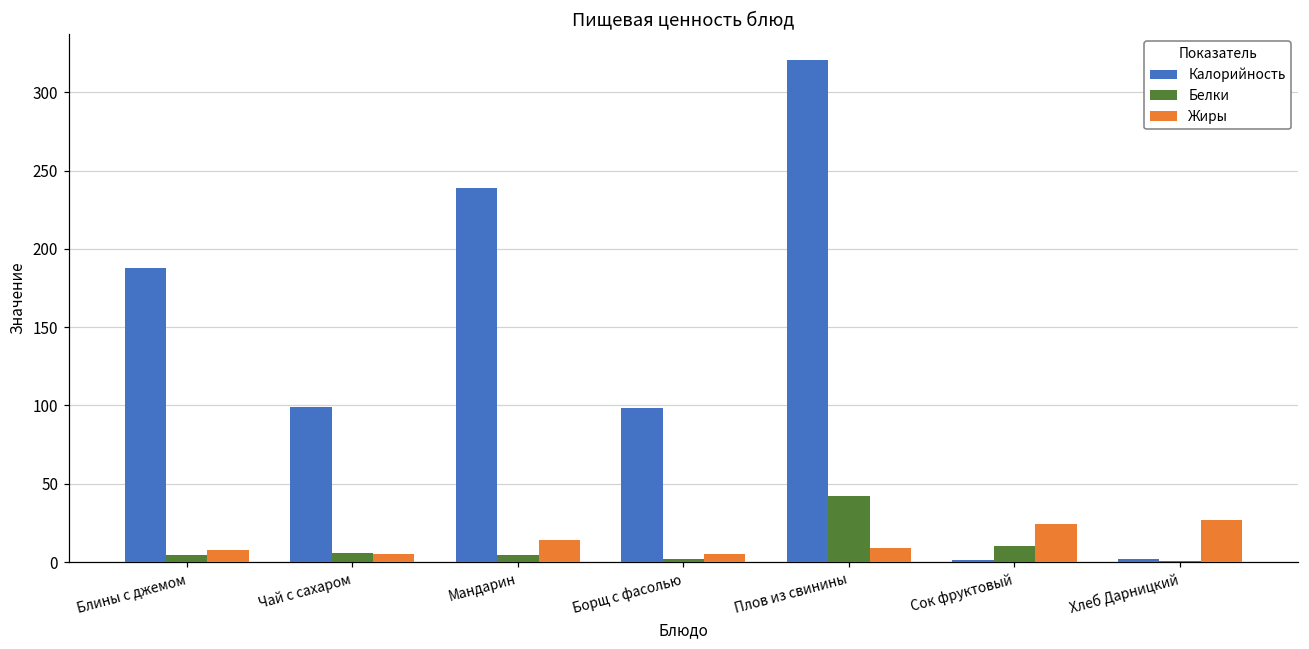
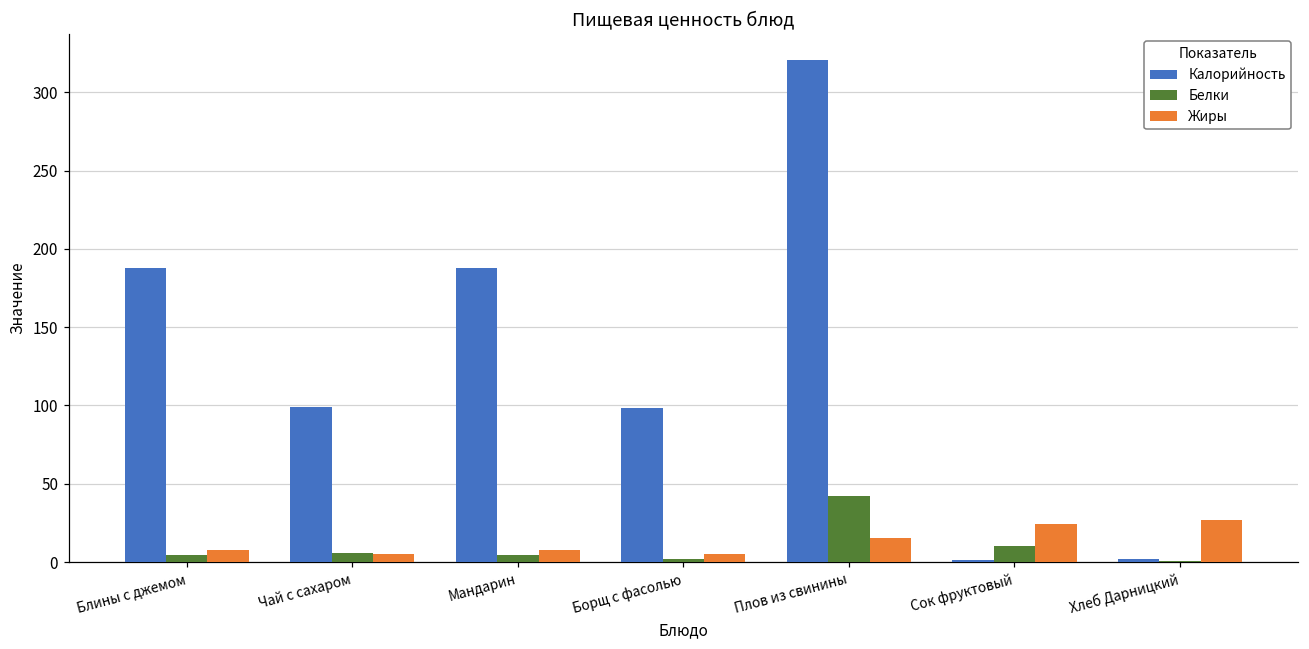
Калорийность, Мандарин: 239 -> 188
Жиры, Мандарин: 14 -> 7
Жиры, Плов из свинины: 9 -> 15
